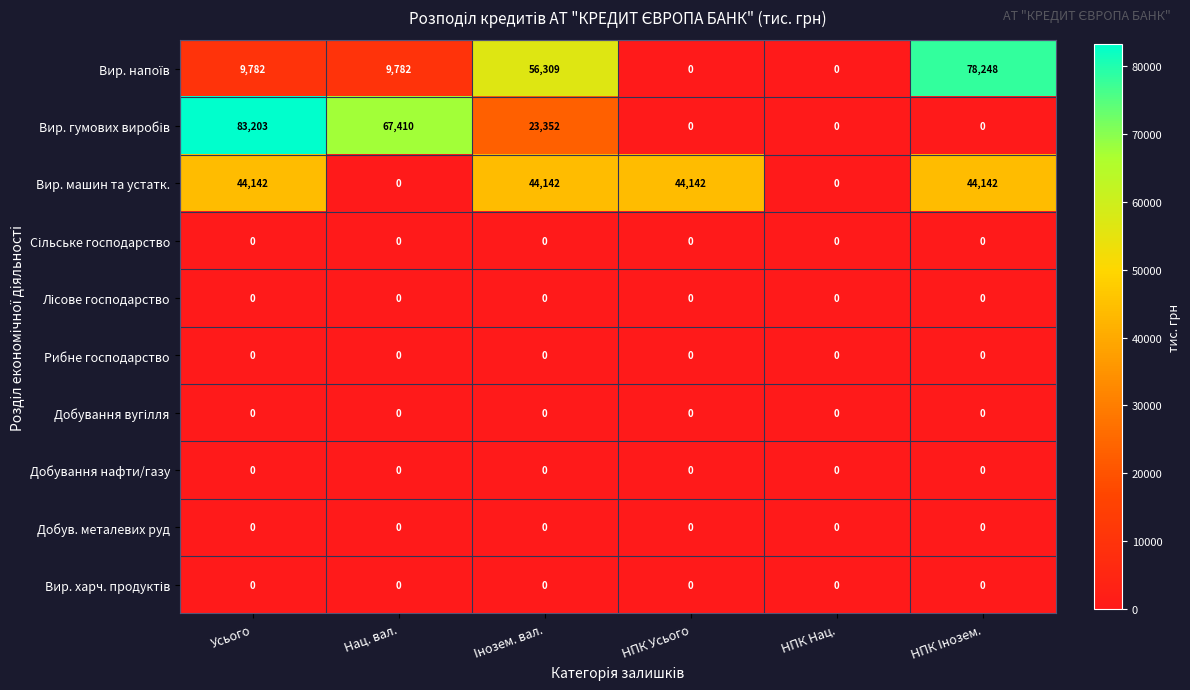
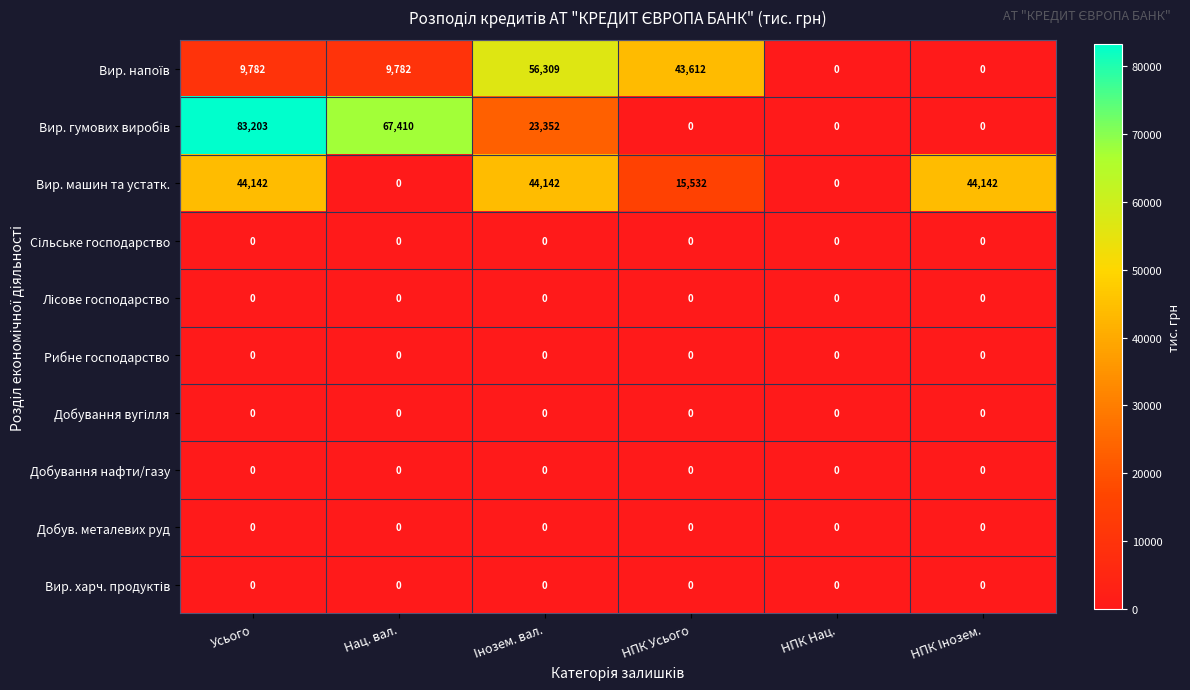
Вир. напоїв, НПК Усього: 0 -> 43,612
Вир. напоїв, НПК Інозем.: 78,248 -> 0
Вир. машин та устатк., НПК Усього: 44,142 -> 15,532
